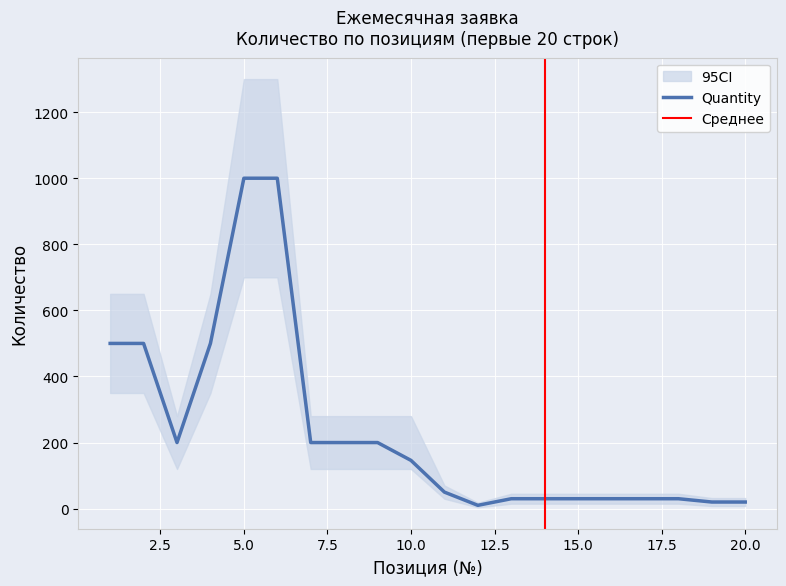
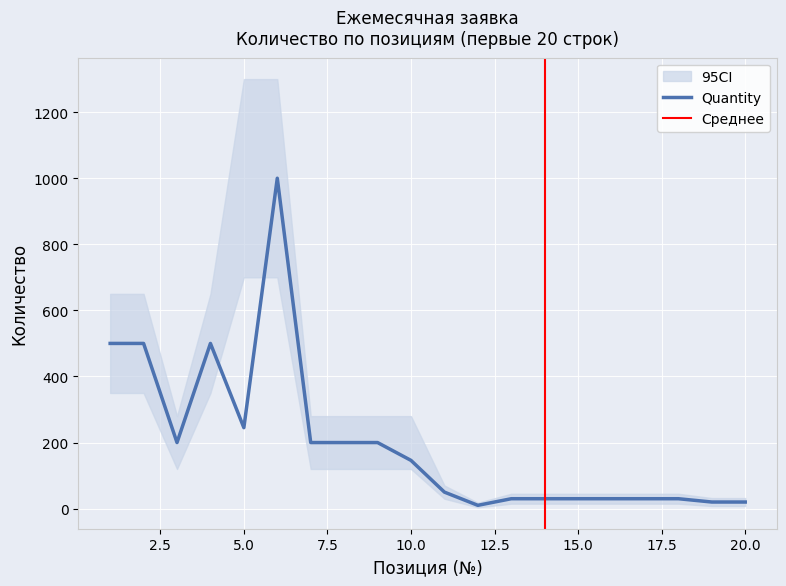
Quantity, 5.0: 1000 -> 250
